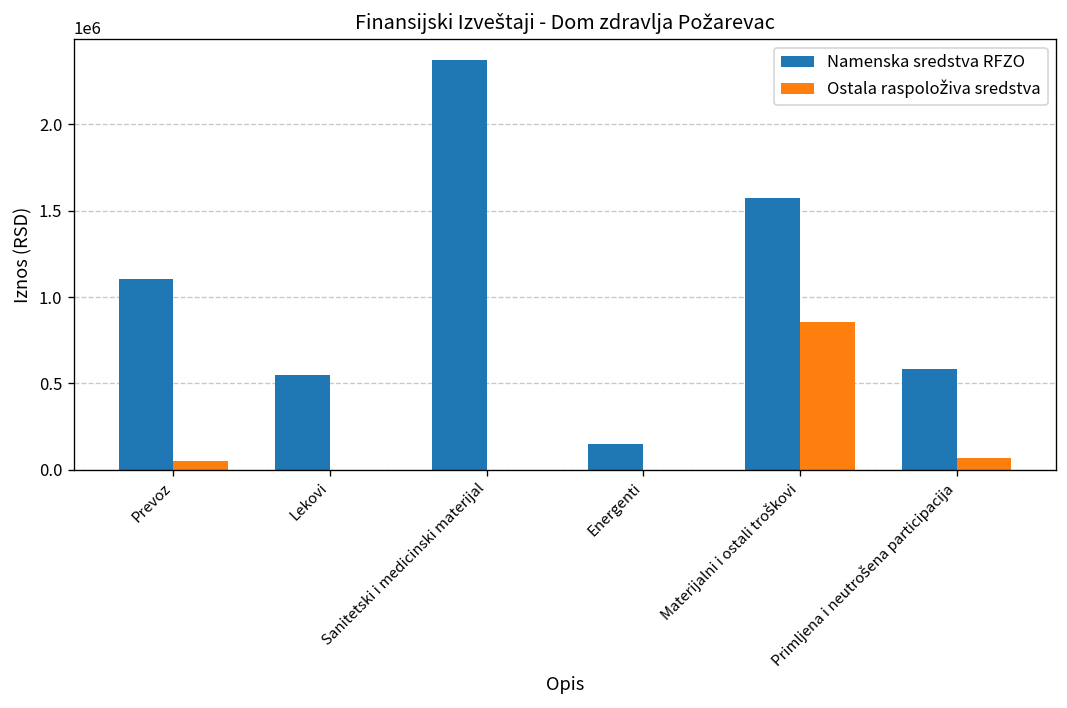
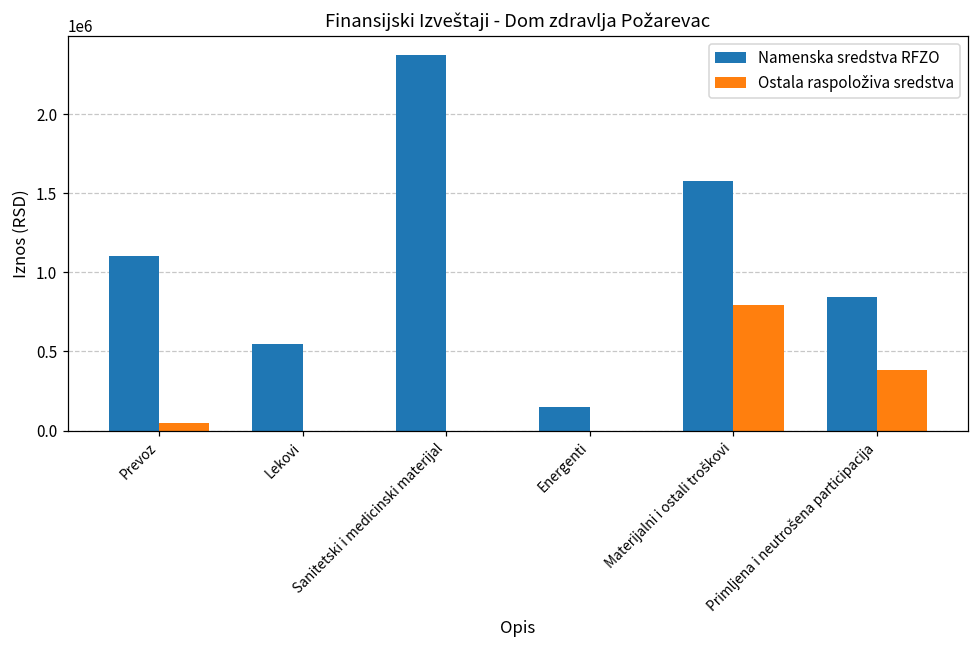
Ostala raspoloživa sredstva, Materijalni i ostali troškovi: 860000 -> 790000
Namenska sredstva RFZO, Primljena i neutrošena participacija: 580000 -> 840000
Ostala raspoloživa sredstva, Primljena i neutrošena participacija: 70000 -> 380000
